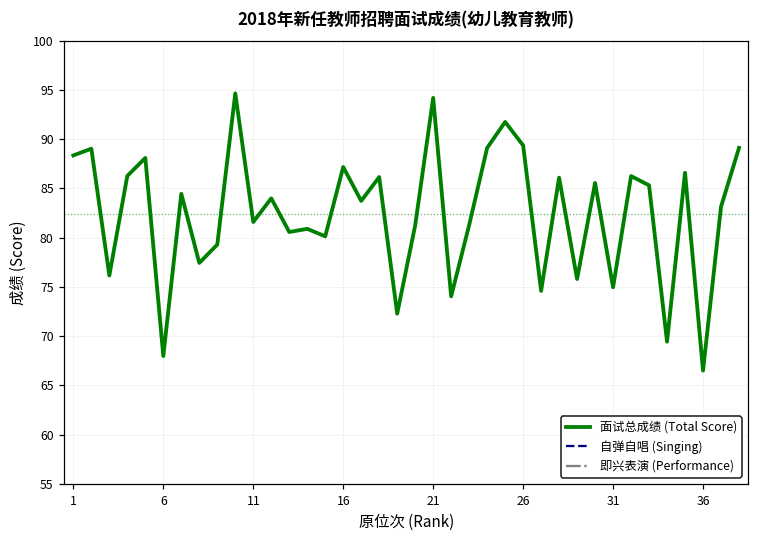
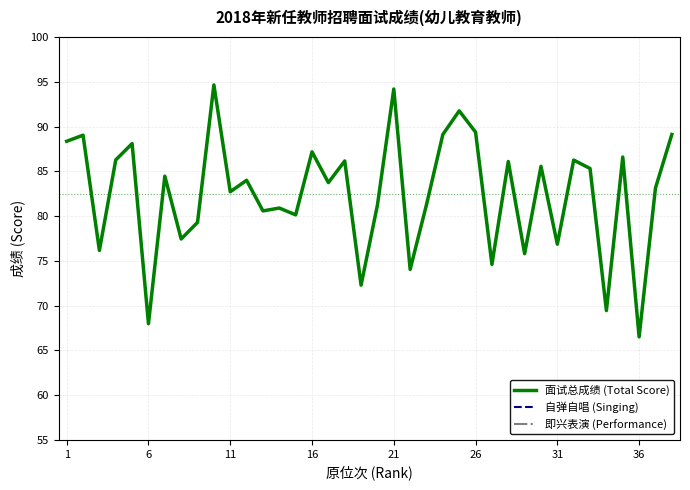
面试总成绩 (Total Score), 11: 82 -> 83
面试总成绩 (Total Score), 31: 75 -> 77
